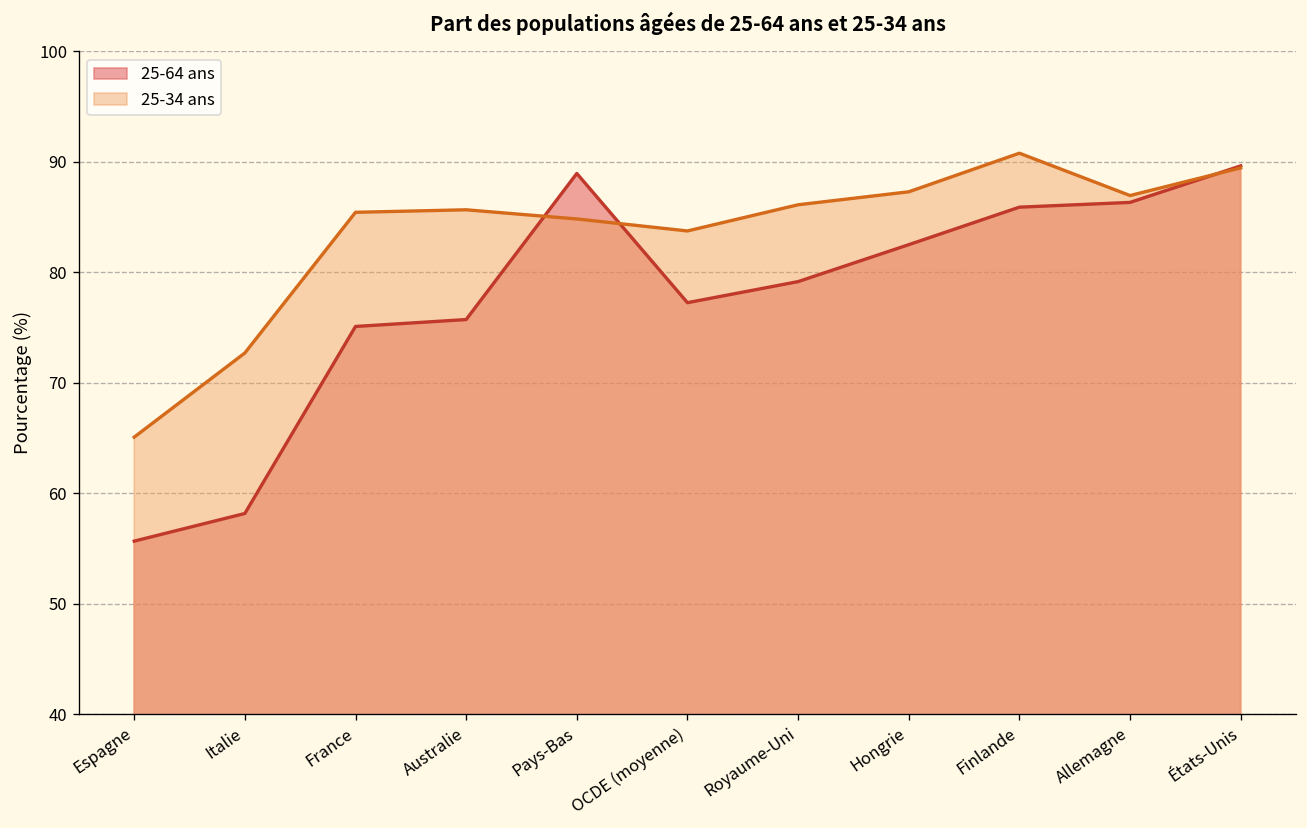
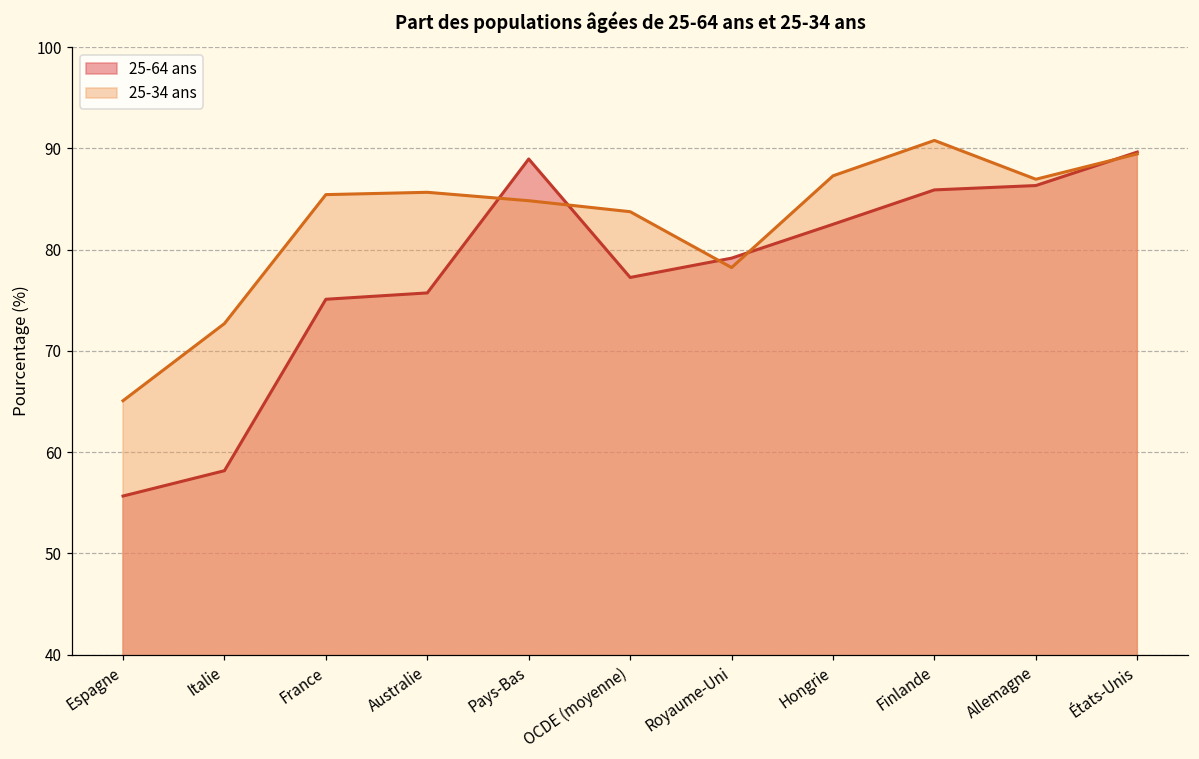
25-34 ans, Royaume-Uni: 86 -> 78
